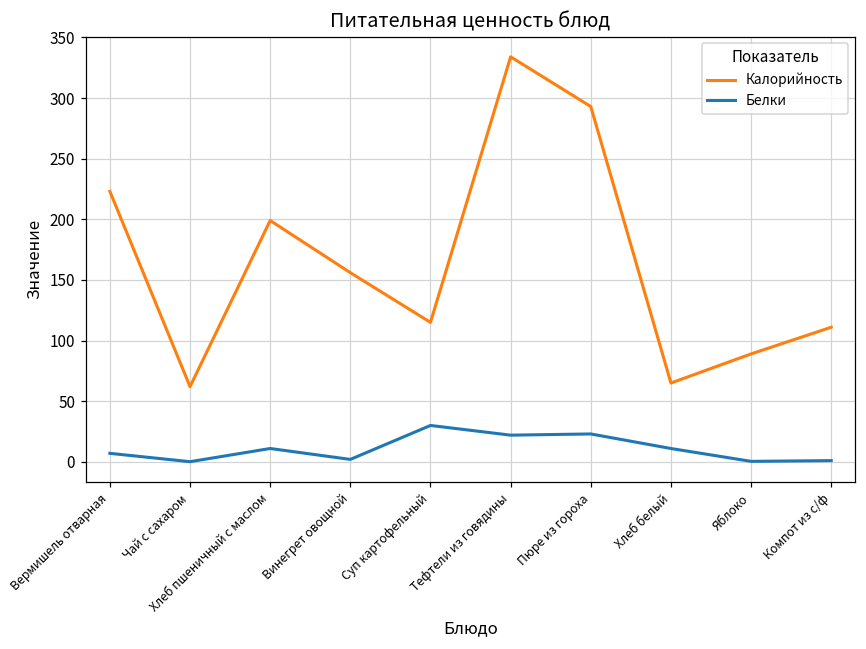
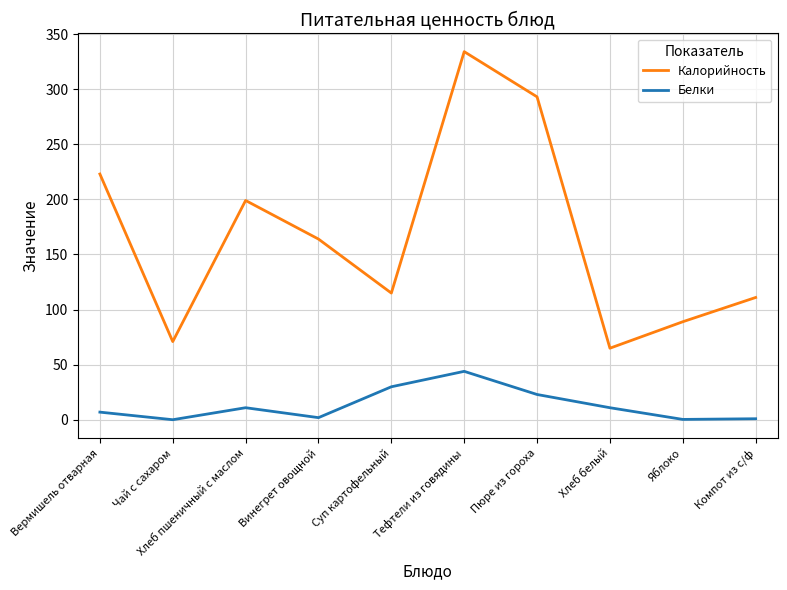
Калорийность, Чай с сахаром: 62 -> 71
Калорийность, Винегрет овощной: 156 -> 164
Белки, Тефтели из говядины: 22 -> 44
